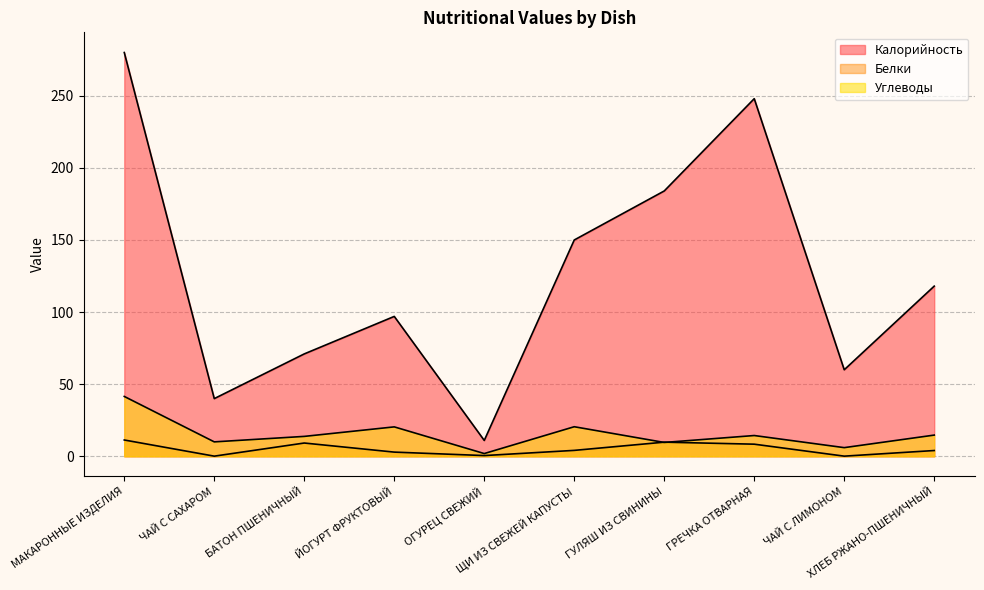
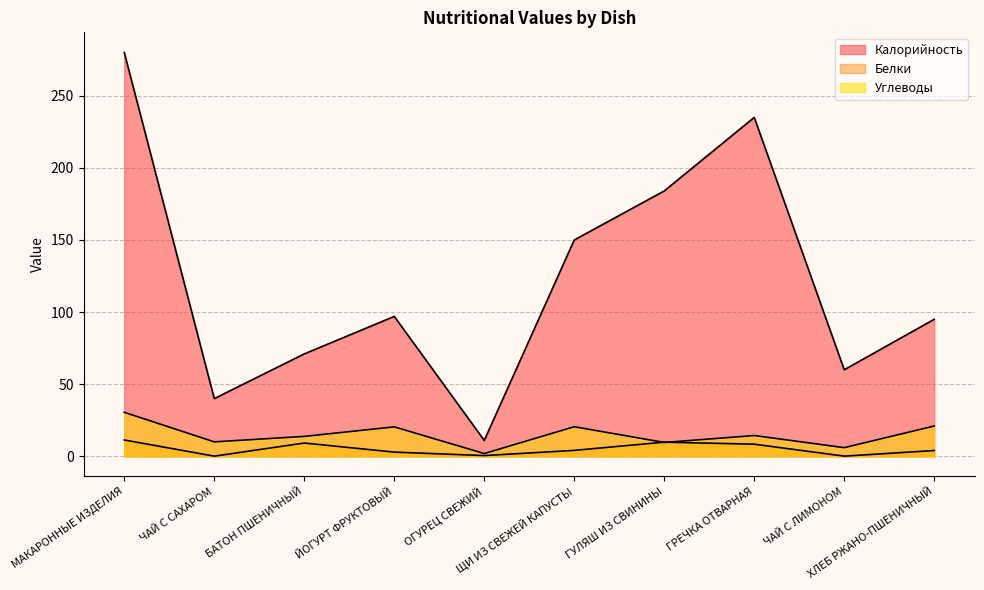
Углеводы, МАКАРОННЫЕ ИЗДЕЛИЯ: 42 -> 31
Калорийность, ГРЕЧКА ОТВАРНАЯ: 248 -> 235
Калорийность, ХЛЕБ РЖАНО-ПШЕНИЧНЫЙ: 118 -> 95
Углеводы, ХЛЕБ РЖАНО-ПШЕНИЧНЫЙ: 15 -> 21
